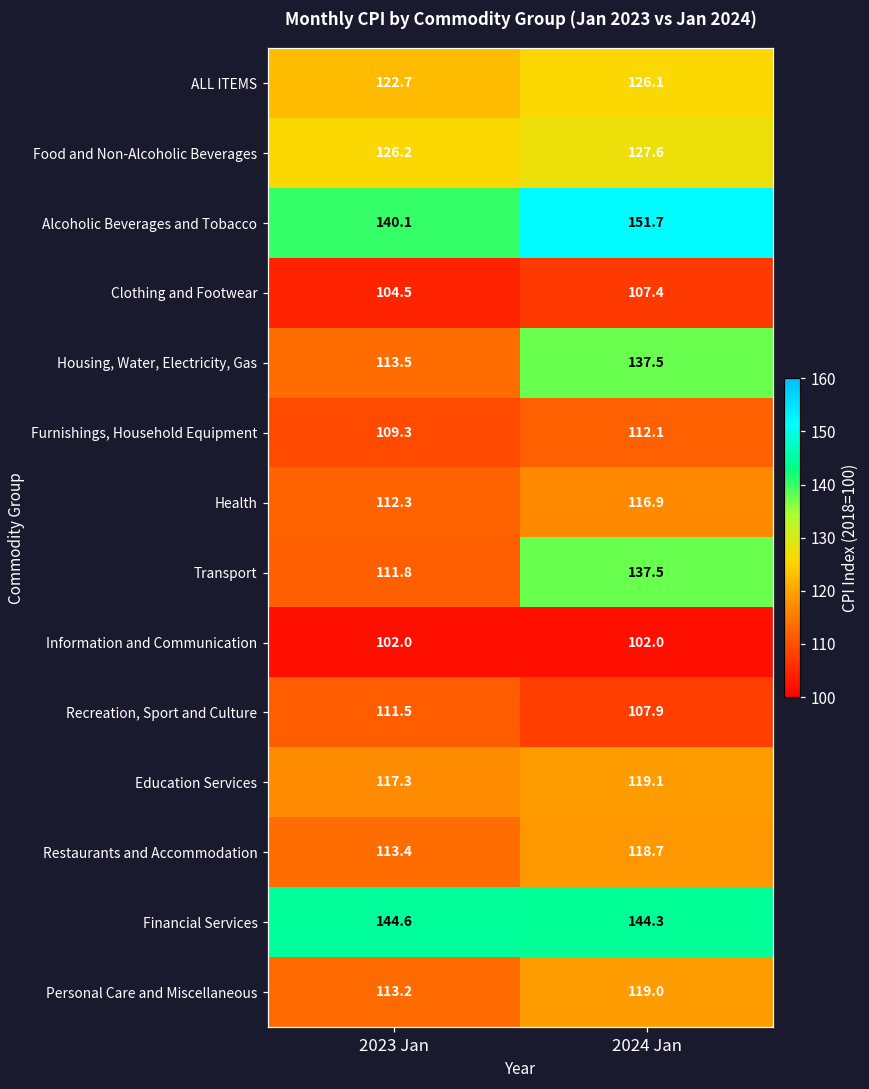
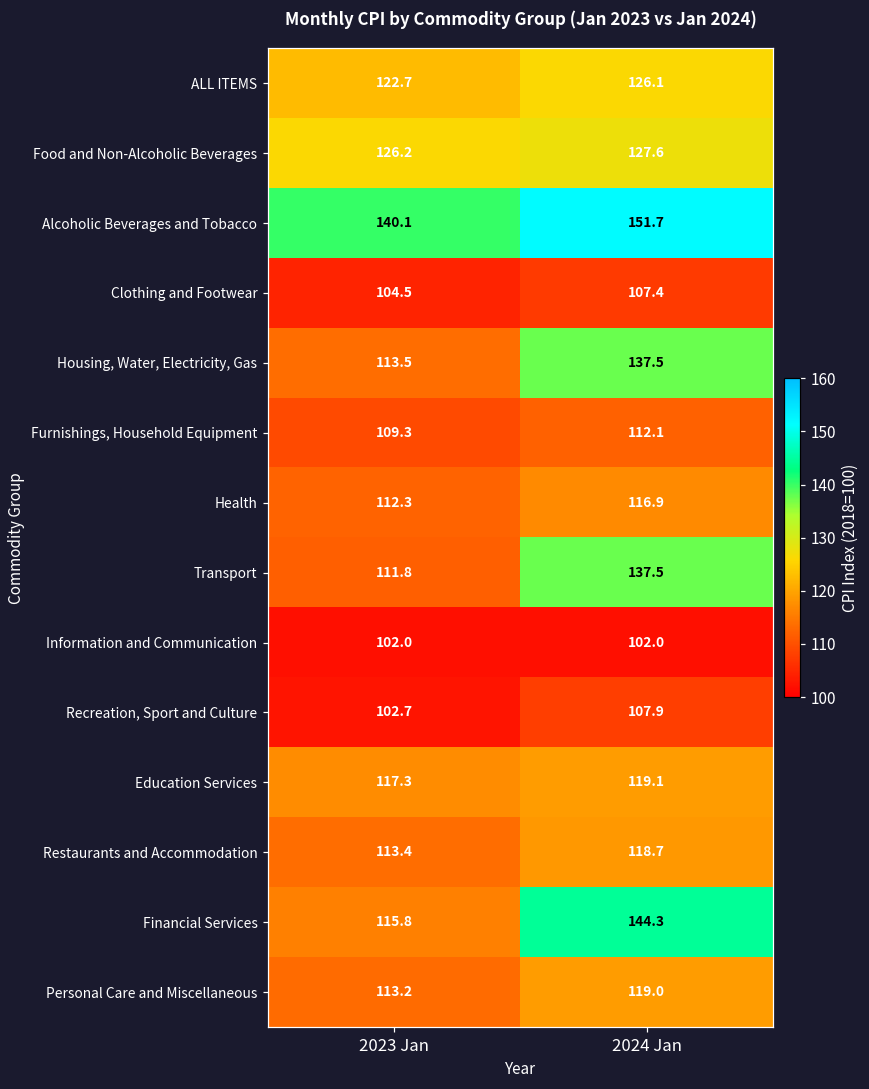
Recreation, Sport and Culture, 2023 Jan: 111.5 -> 102.7
Financial Services, 2023 Jan: 144.6 -> 115.8
